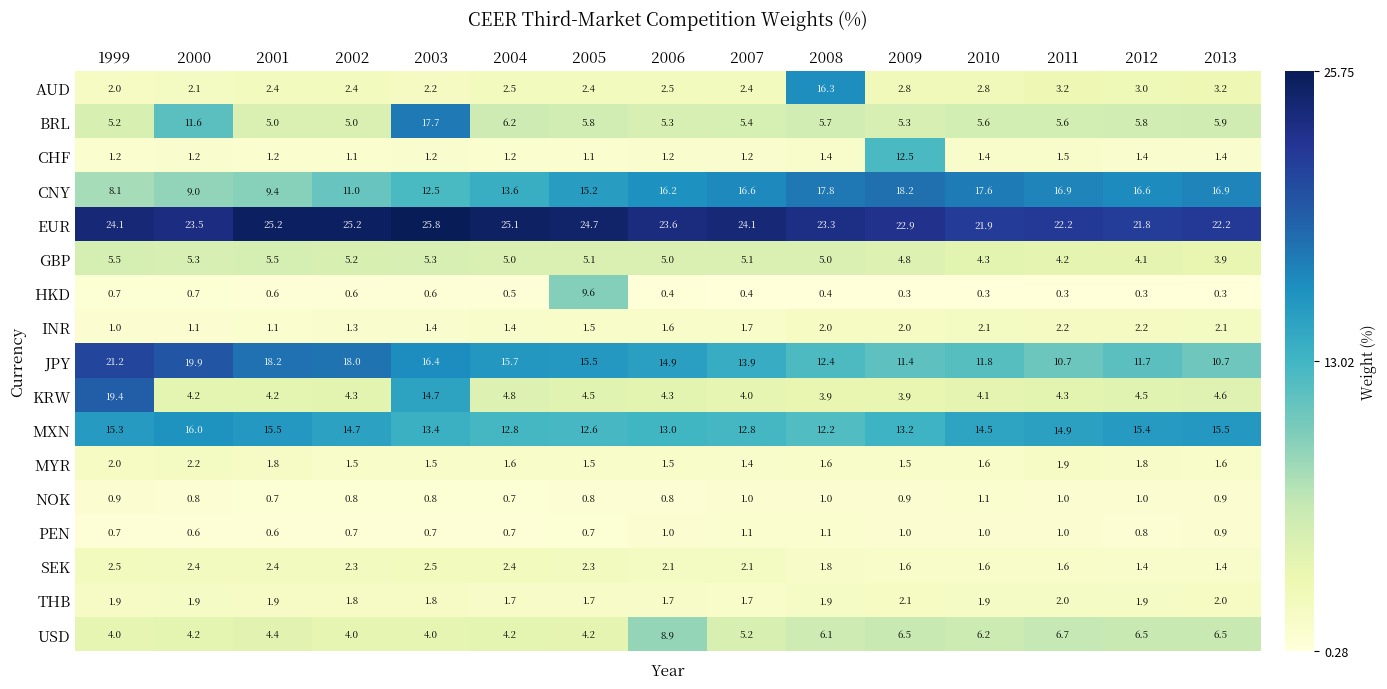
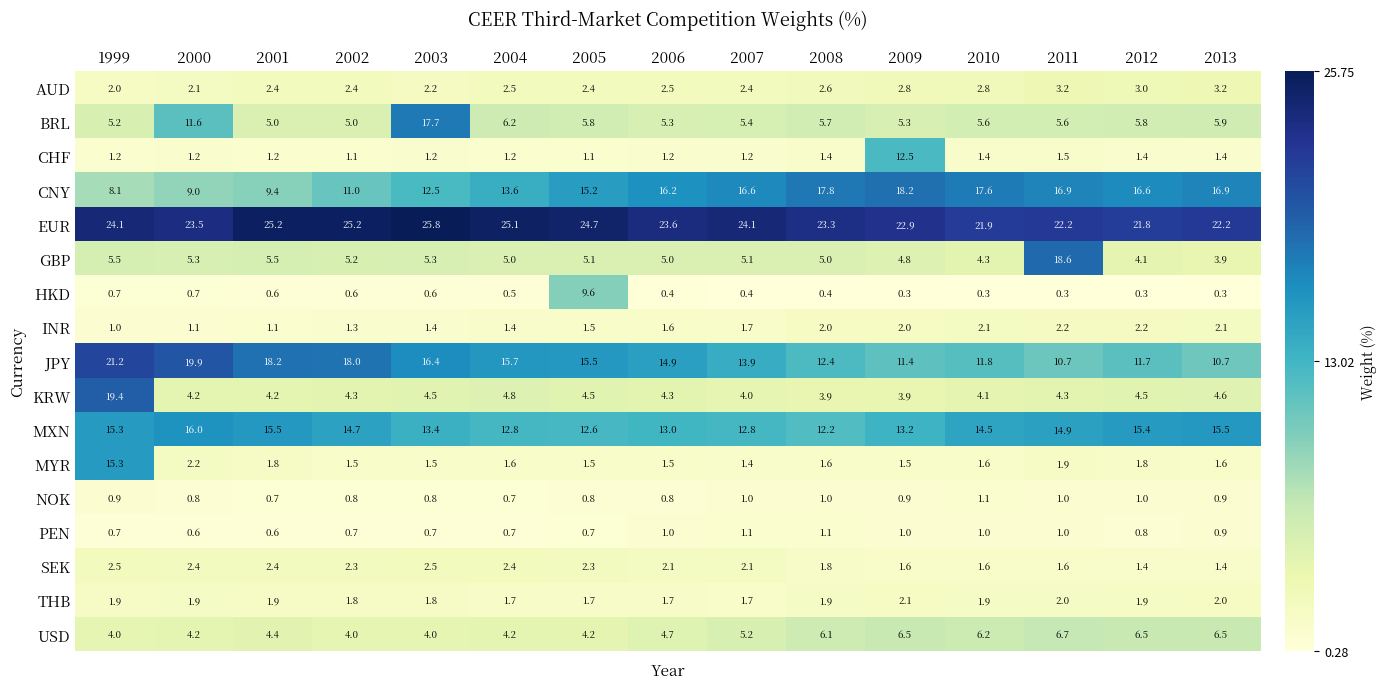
AUD, 2008: 16.3 -> 2.6
GBP, 2011: 4.2 -> 18.6
KRW, 2003: 14.7 -> 4.5
MYR, 1999: 2.0 -> 15.3
USD, 2006: 8.9 -> 4.7
